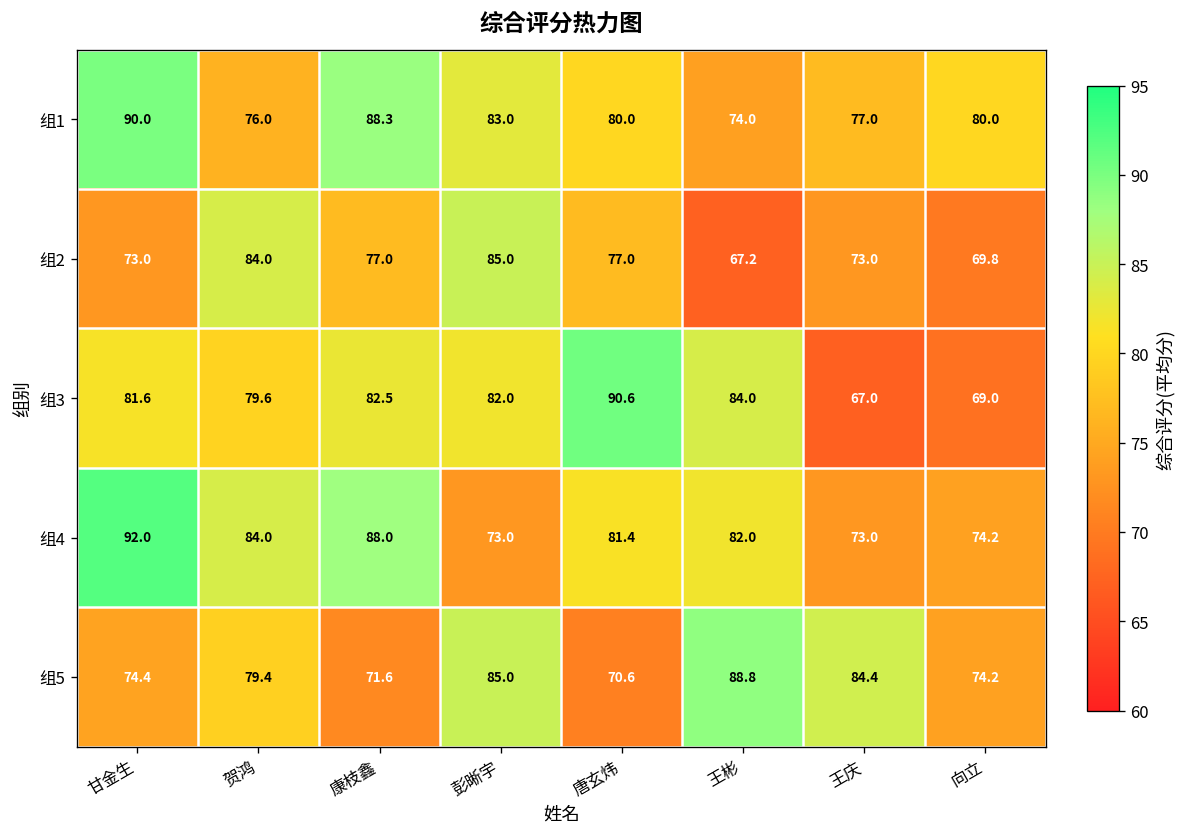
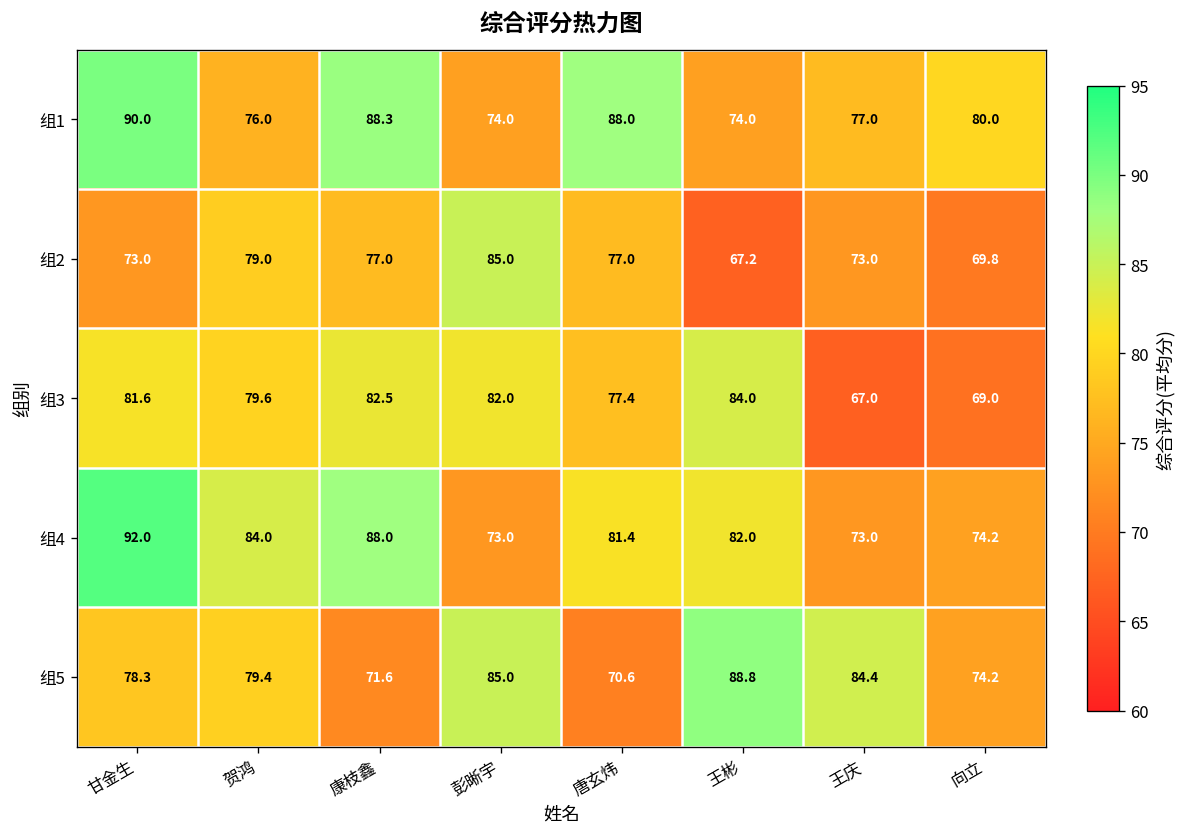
组1, 彭晰宇: 83.0 -> 74.0
组1, 唐玄炜: 80.0 -> 88.0
组2, 贺鸿: 84.0 -> 79.0
组3, 唐玄炜: 90.6 -> 77.4
组5, 甘金生: 74.4 -> 78.3
